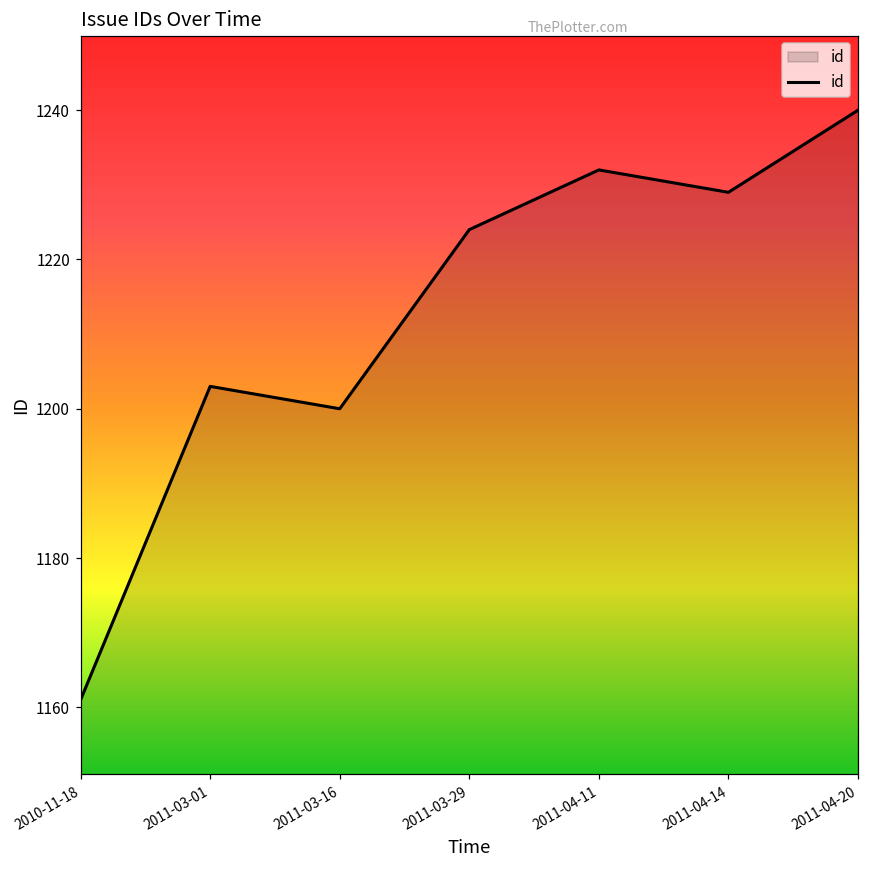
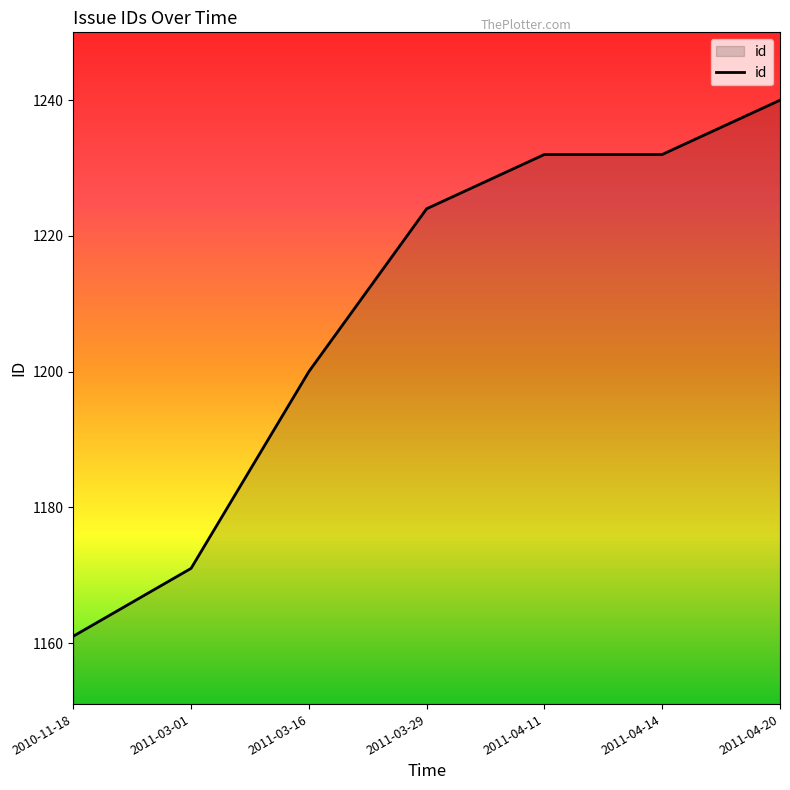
2011-03-01: 1203 -> 1171
2011-04-14: 1229 -> 1232
